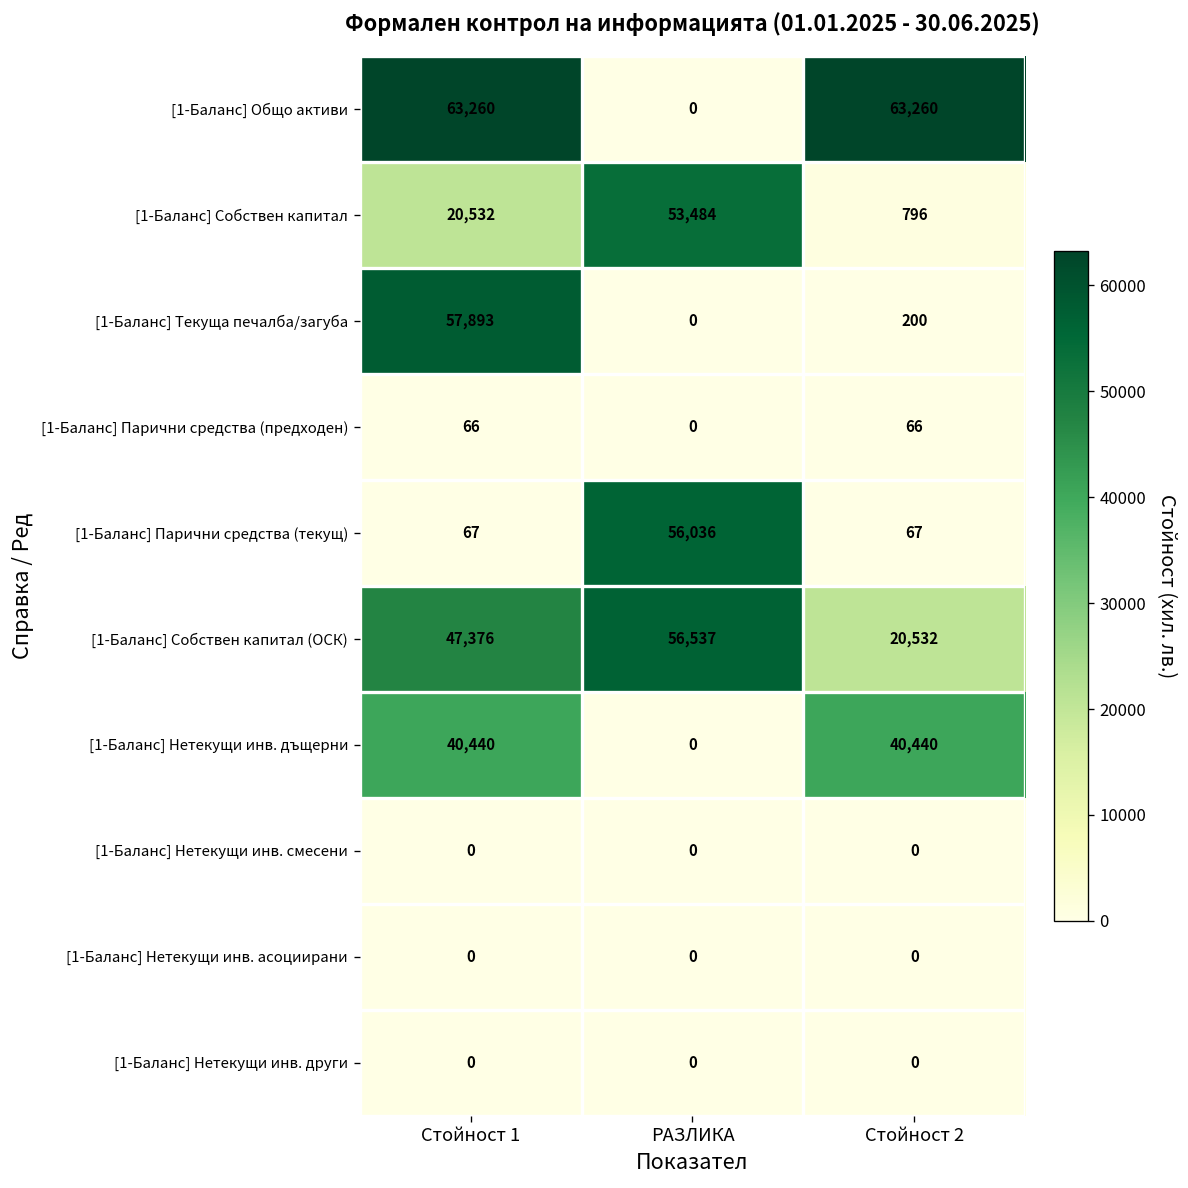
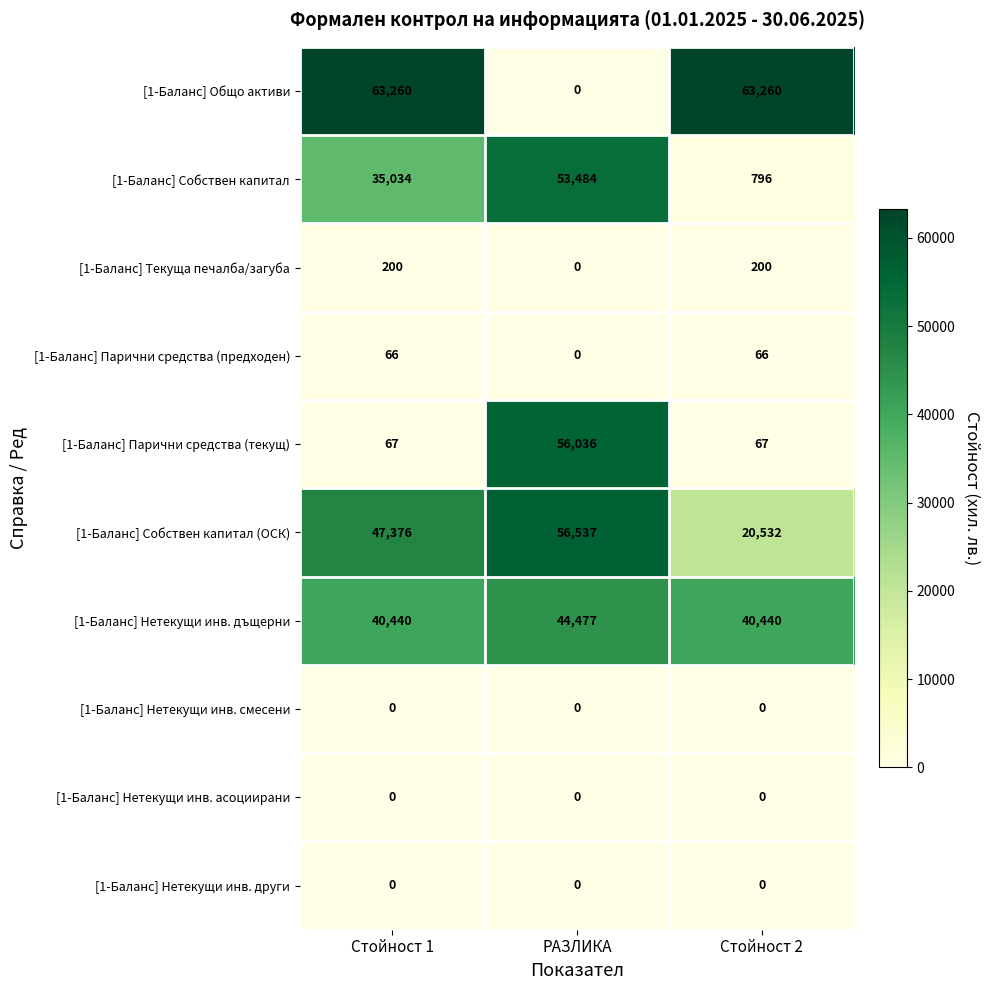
[1-Баланс] Собствен капитал, Стойност 1: 20,532 -> 35,034
[1-Баланс] Текуща печалба/загуба, Стойност 1: 57,893 -> 200
[1-Баланс] Нетекущи инв. дъщерни, РАЗЛИКА: 0 -> 44,477
